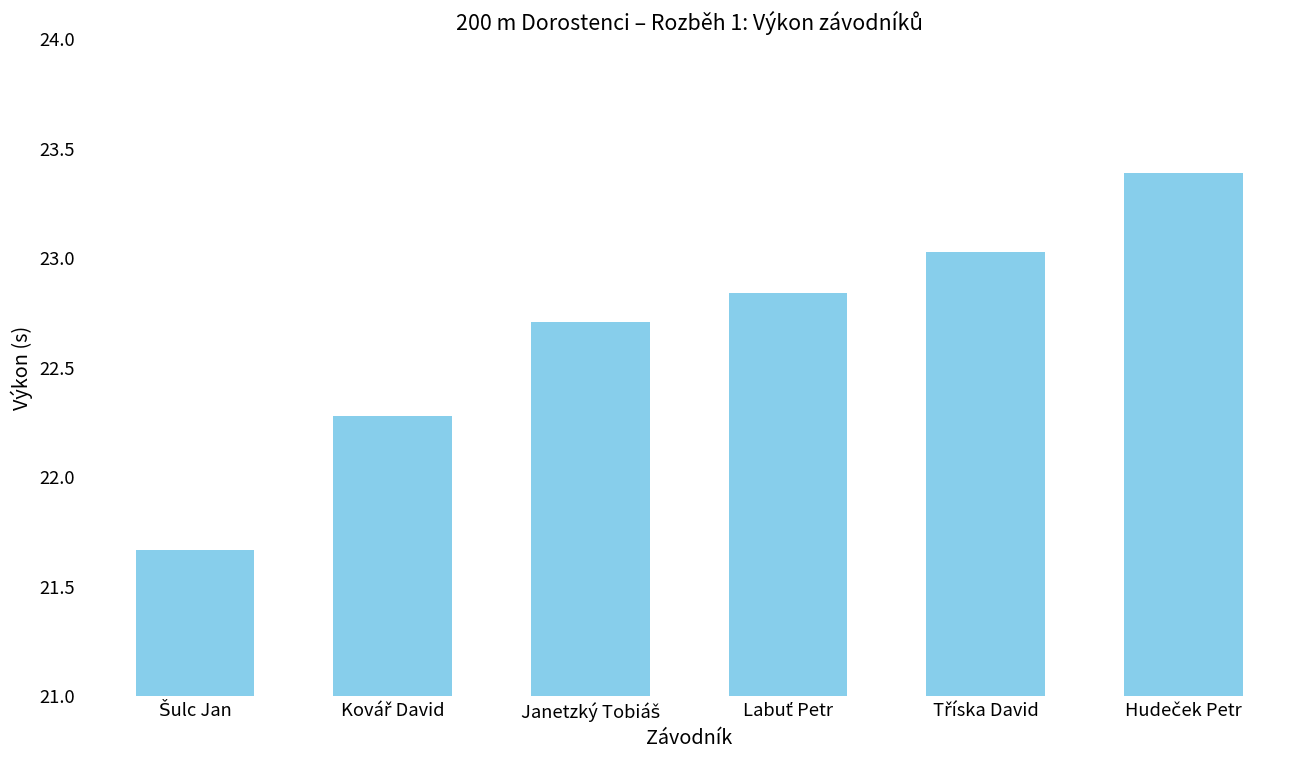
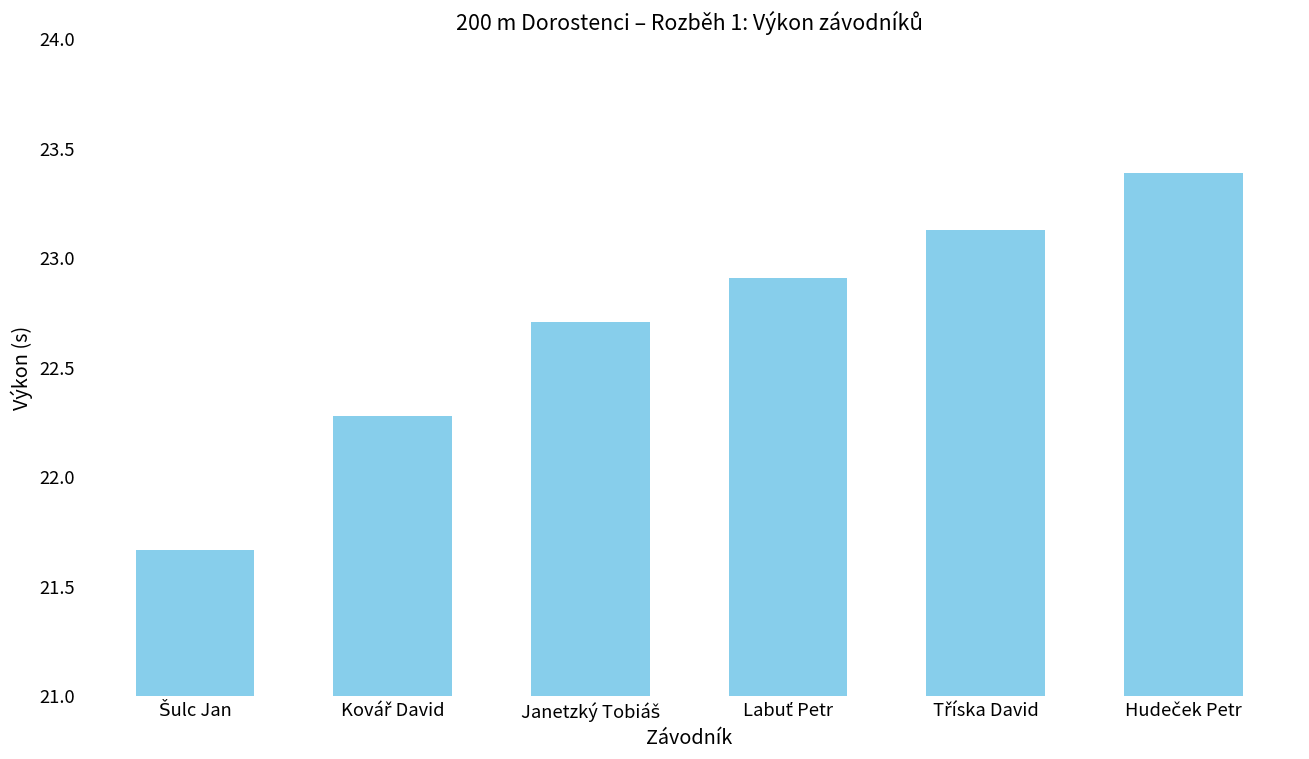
Labuť Petr: 22.84 -> 22.91
Tříska David: 23.03 -> 23.13
